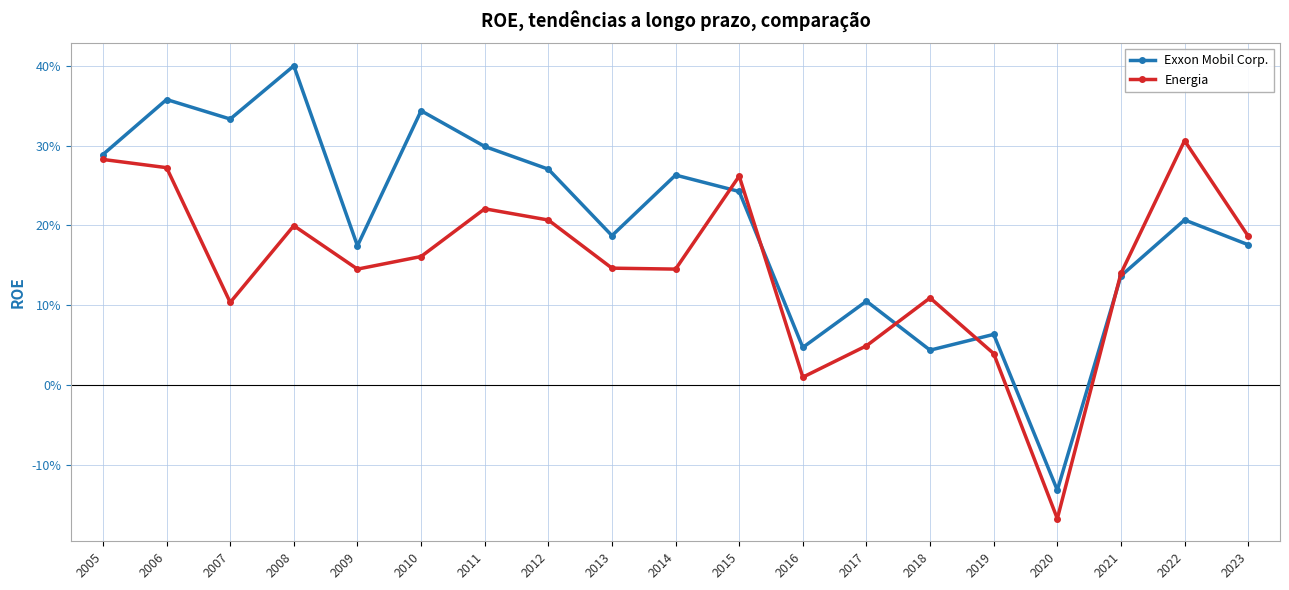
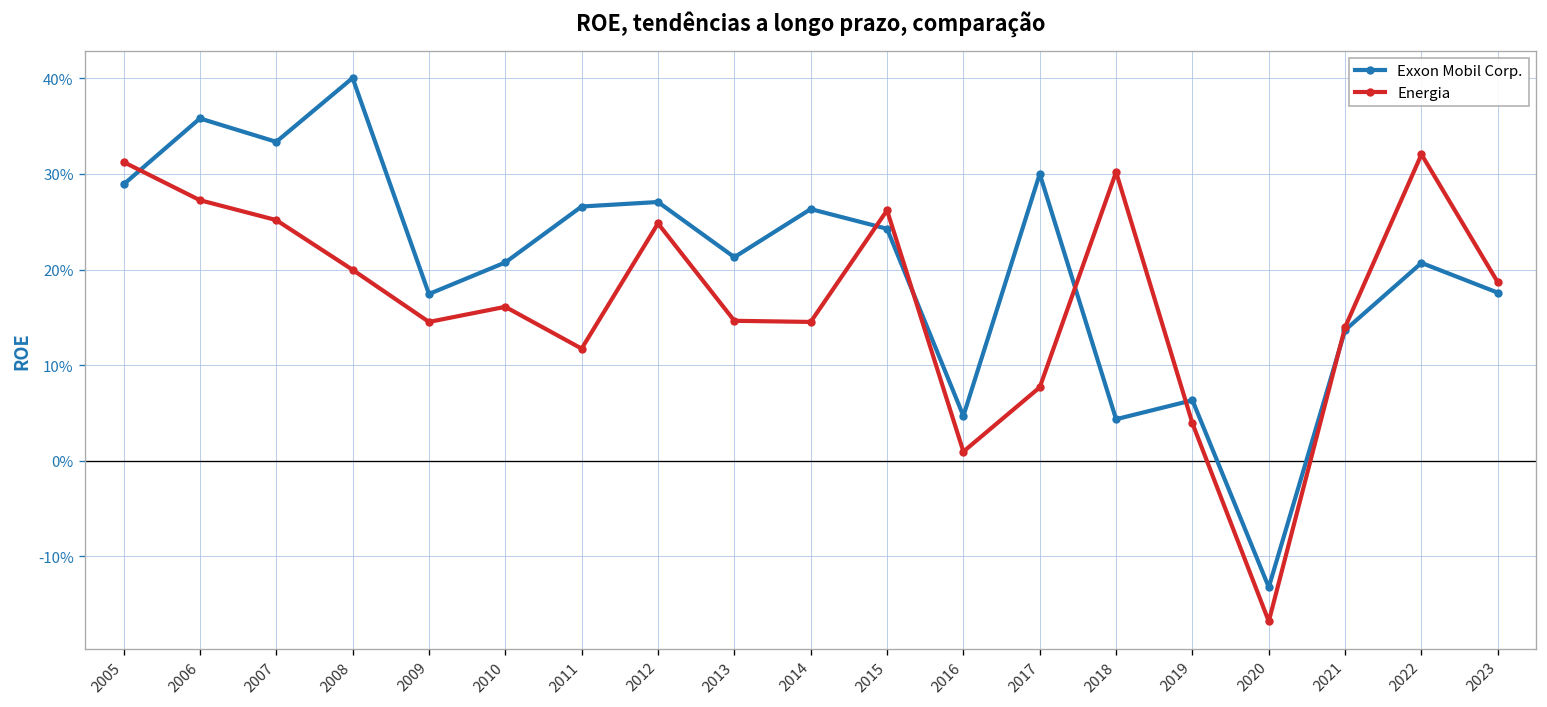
Energia, 2005: 28% -> 31%
Energia, 2007: 10% -> 25%
Exxon Mobil Corp., 2010: 34% -> 21%
Exxon Mobil Corp., 2011: 30% -> 27%
Energia, 2011: 22% -> 12%
Energia, 2012: 21% -> 25%
Exxon Mobil Corp., 2013: 19% -> 21%
Exxon Mobil Corp., 2017: 11% -> 30%
Energia, 2017: 5% -> 8%
Energia, 2018: 11% -> 30%
Energia, 2022: 31% -> 32%
